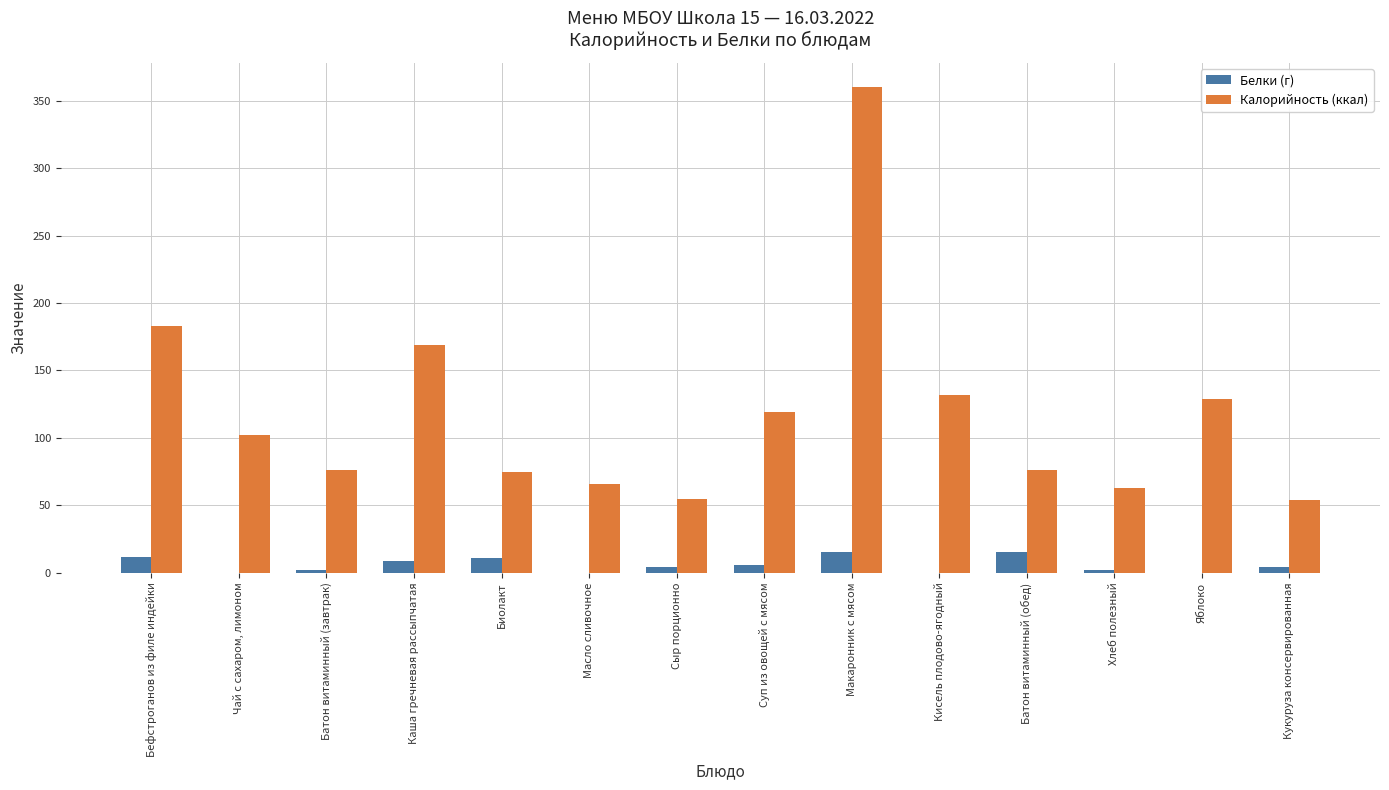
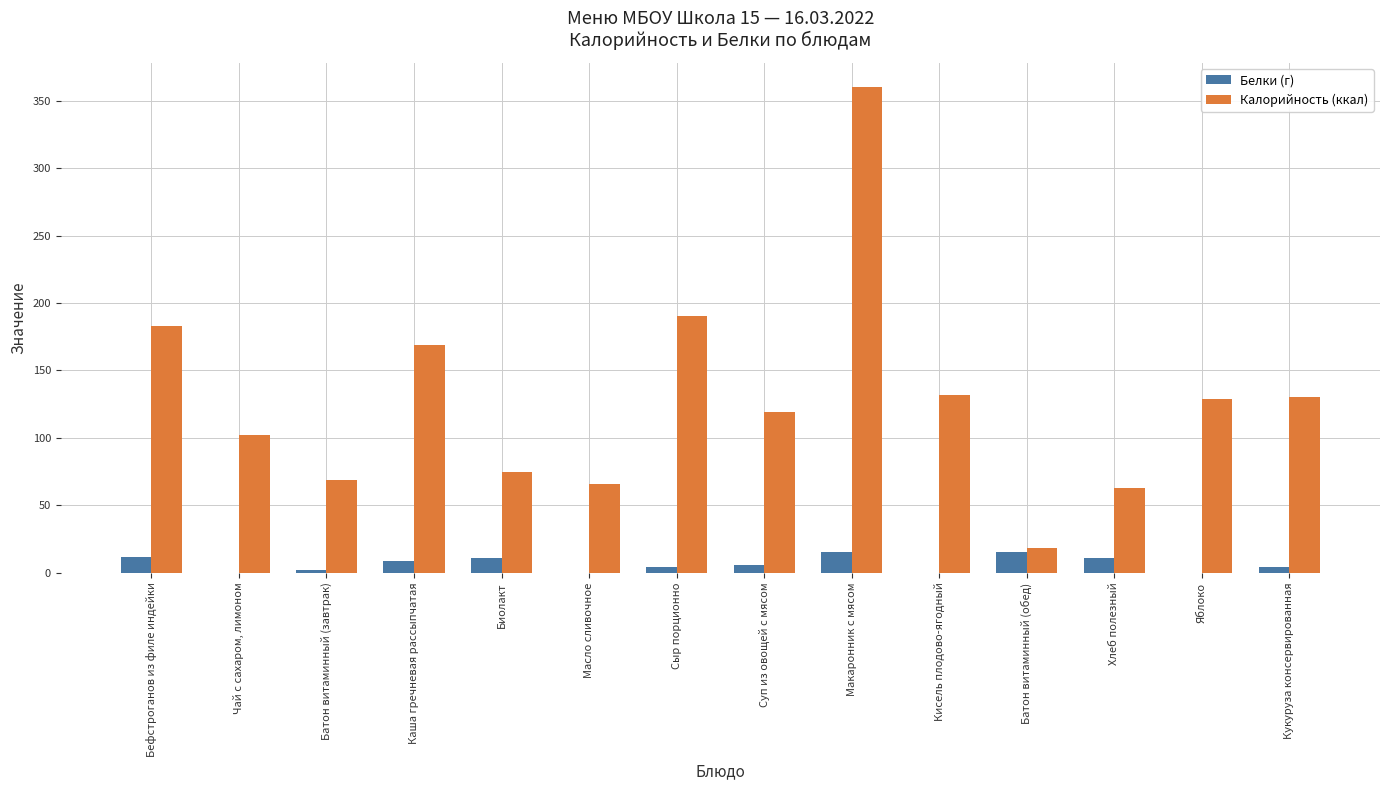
Калорийность (ккал), Батон витаминный (завтрак): 76 -> 69
Калорийность (ккал), Сыр порционно: 55 -> 190
Калорийность (ккал), Батон витаминный (обед): 76 -> 18
Белки (г), Хлеб полезный: 2 -> 11
Калорийность (ккал), Кукуруза консервированная: 54 -> 130
